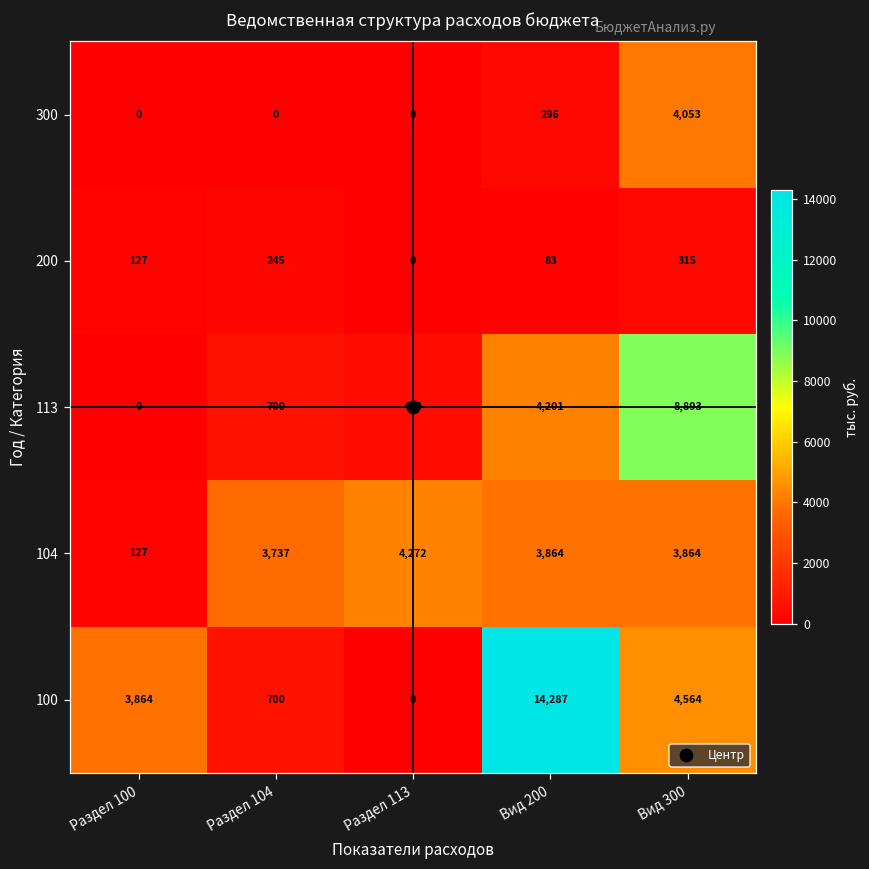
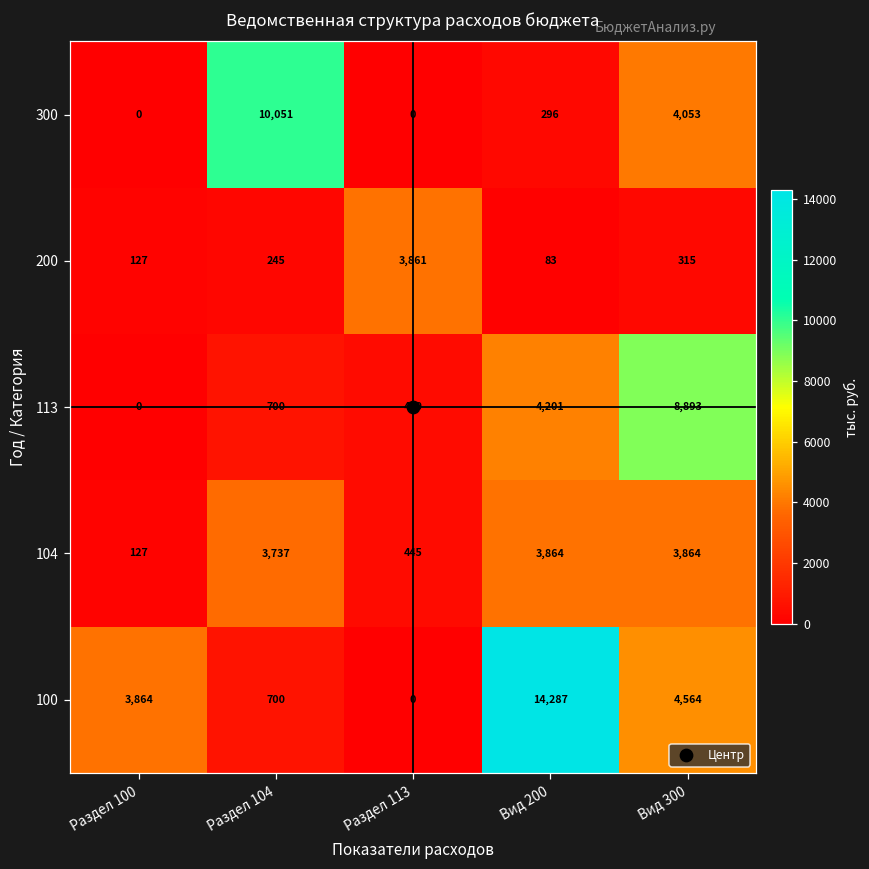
300, Раздел 104: 0 -> 10,051
200, Раздел 113: 0 -> 3,861
104, Раздел 113: 4,272 -> 445
